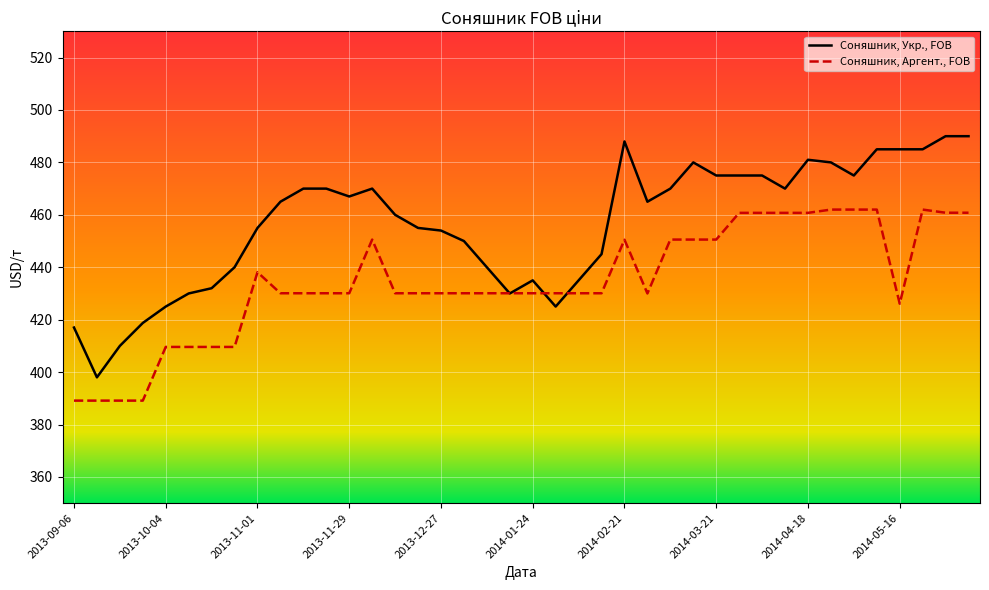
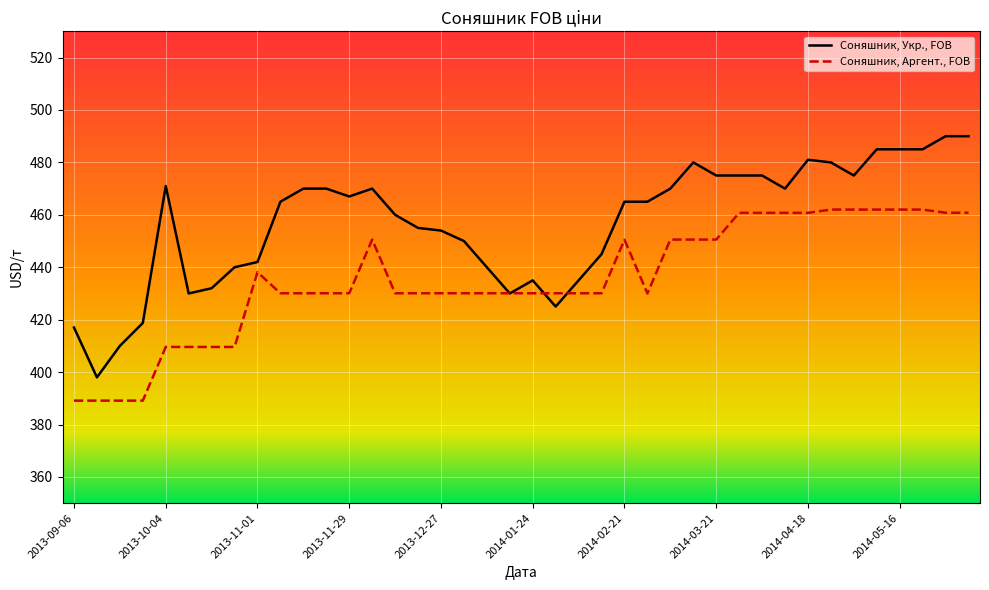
Соняшник, Укр., FOB, 2013-10-04: 425 -> 471
Соняшник, Укр., FOB, 2013-11-01: 455 -> 442
Соняшник, Укр., FOB, 2014-02-21: 488 -> 465
Соняшник, Аргент., FOB, 2014-05-16: 426 -> 462
